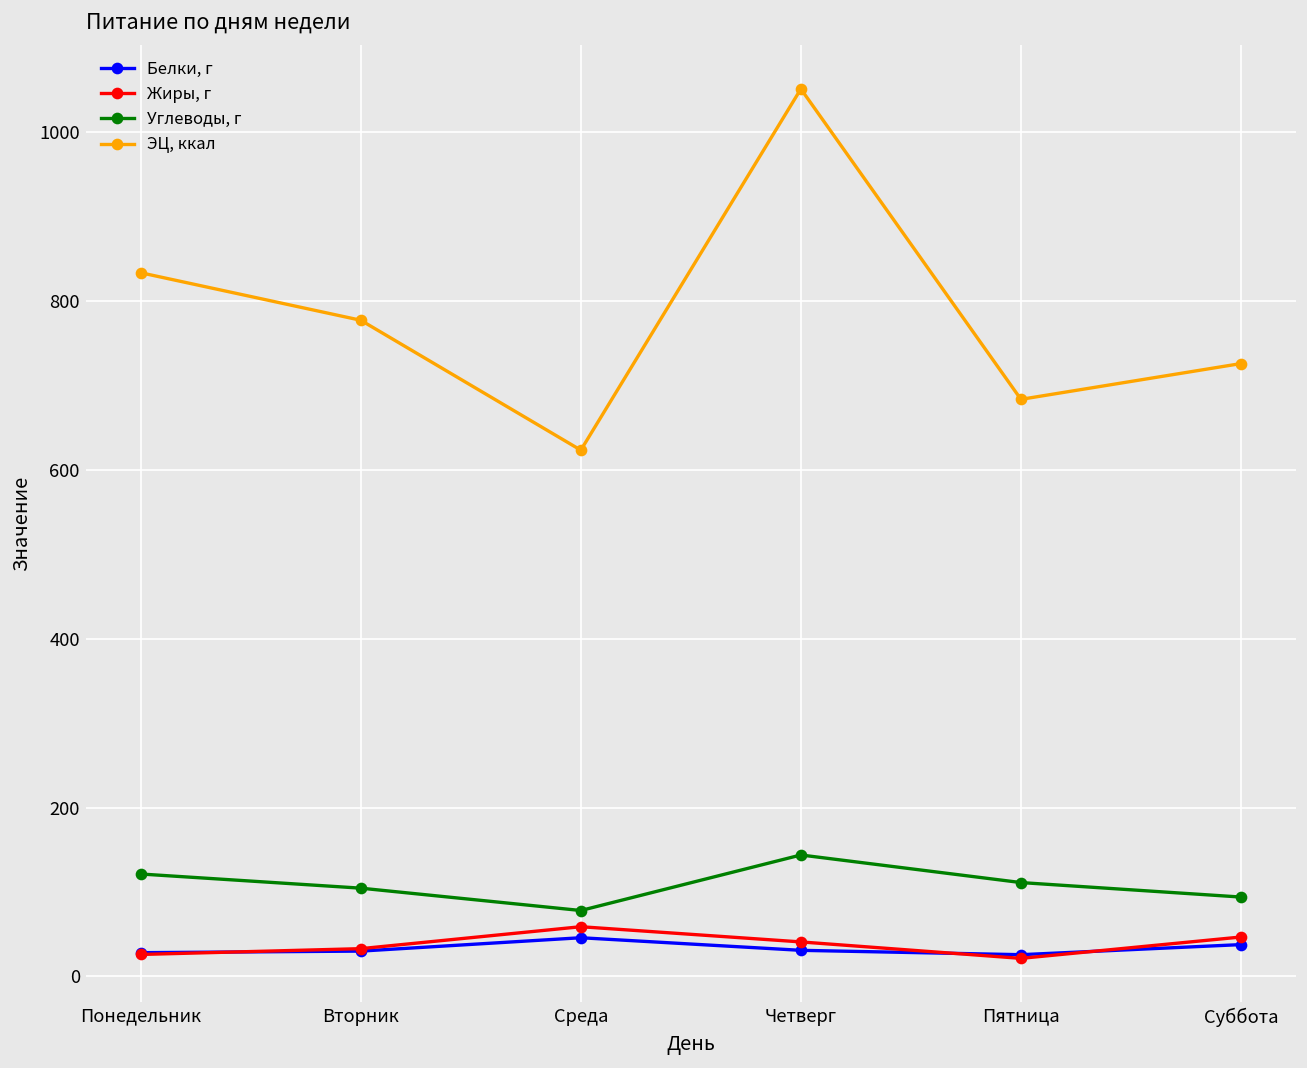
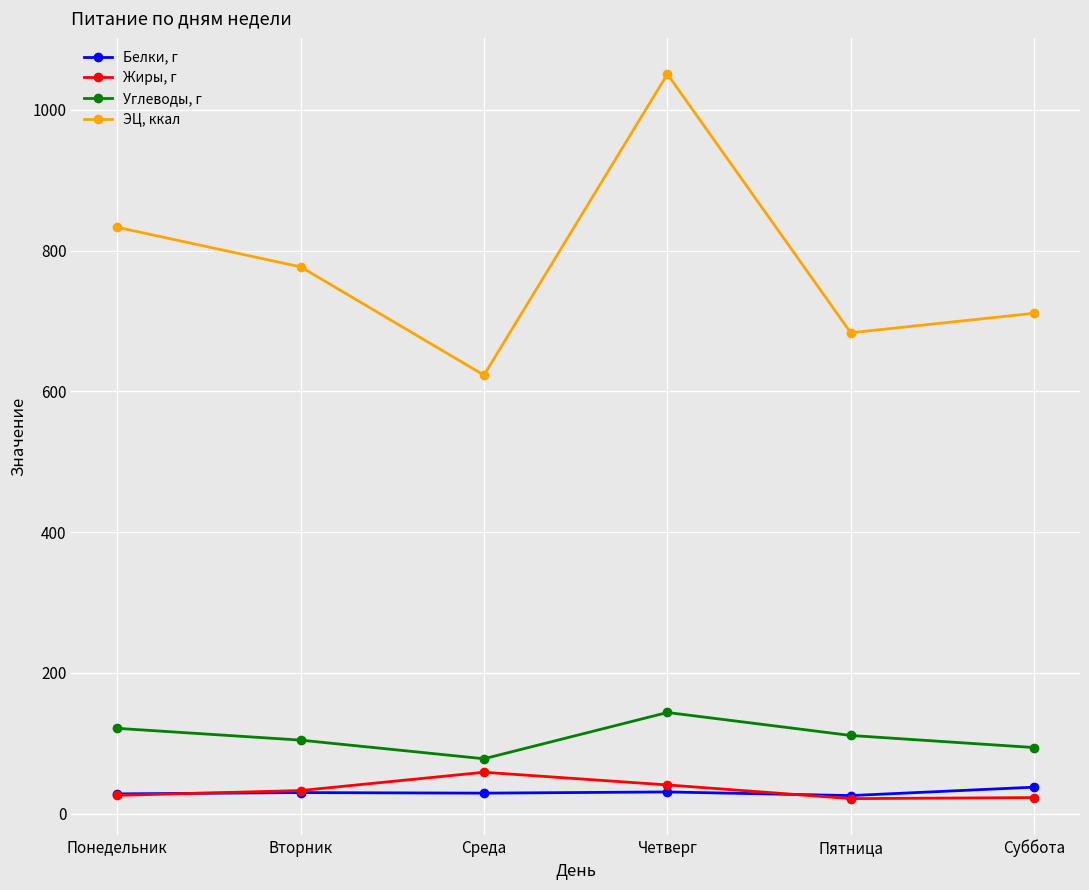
Белки, г, Среда: 50 -> 30
Жиры, г, Суббота: 50 -> 20
ЭЦ, ккал, Суббота: 730 -> 710
